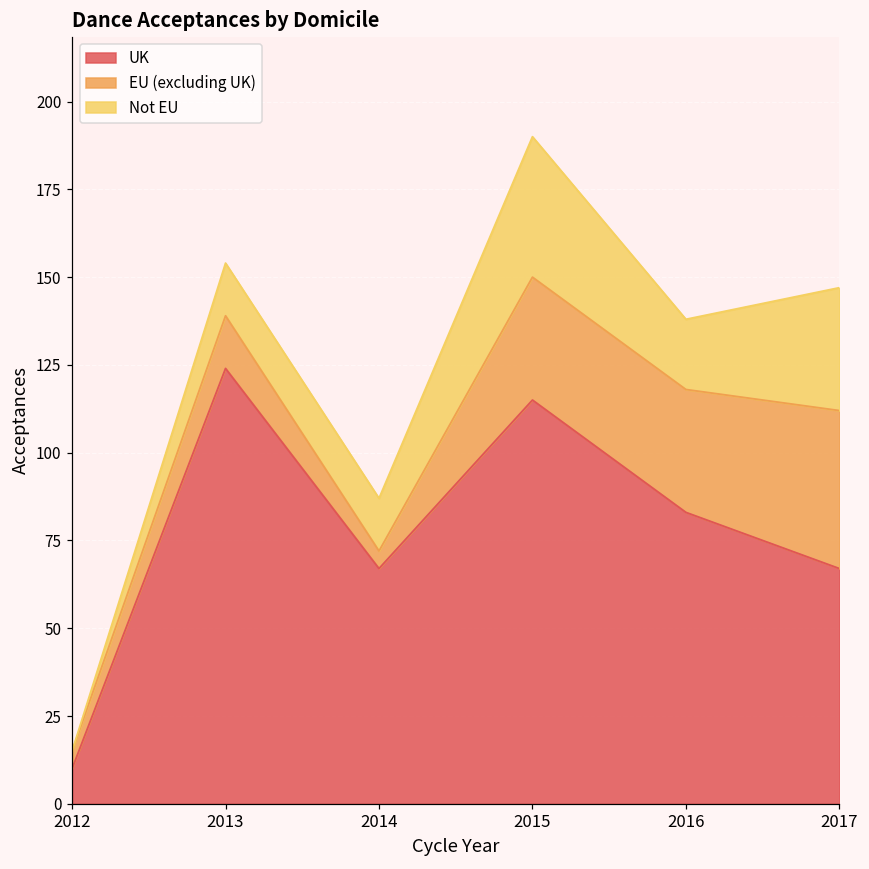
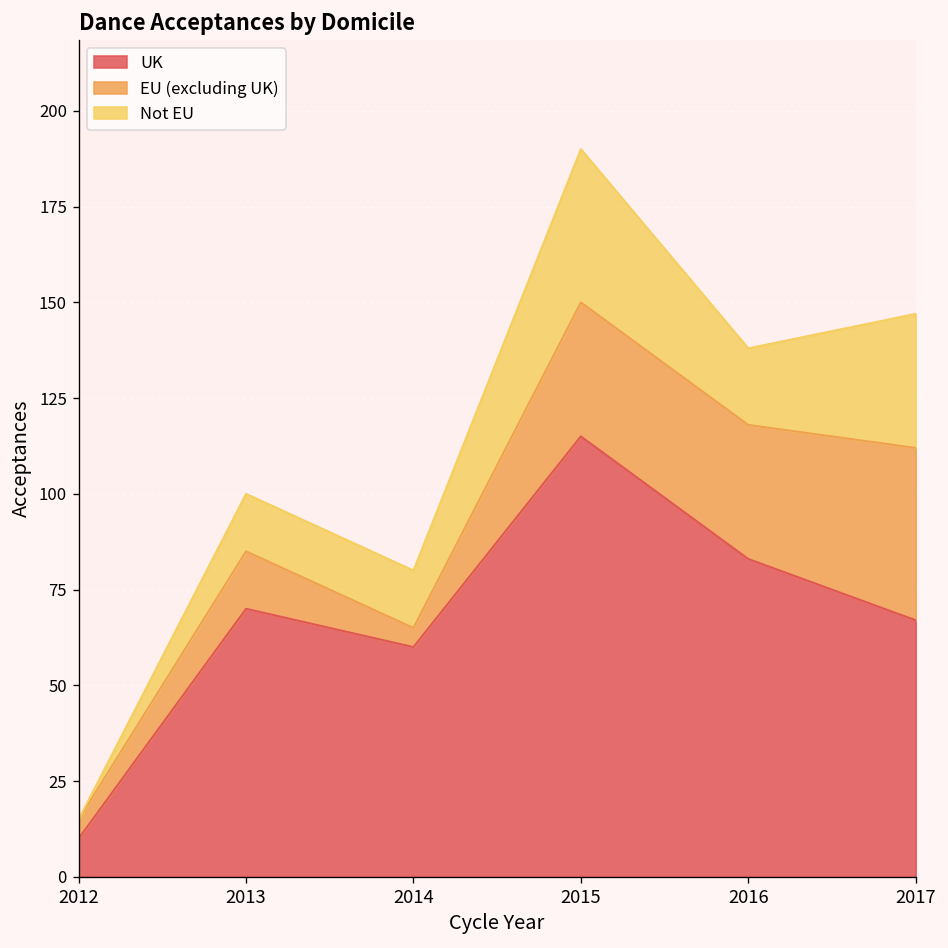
UK, 2013: 124 -> 70
UK, 2014: 67 -> 60
